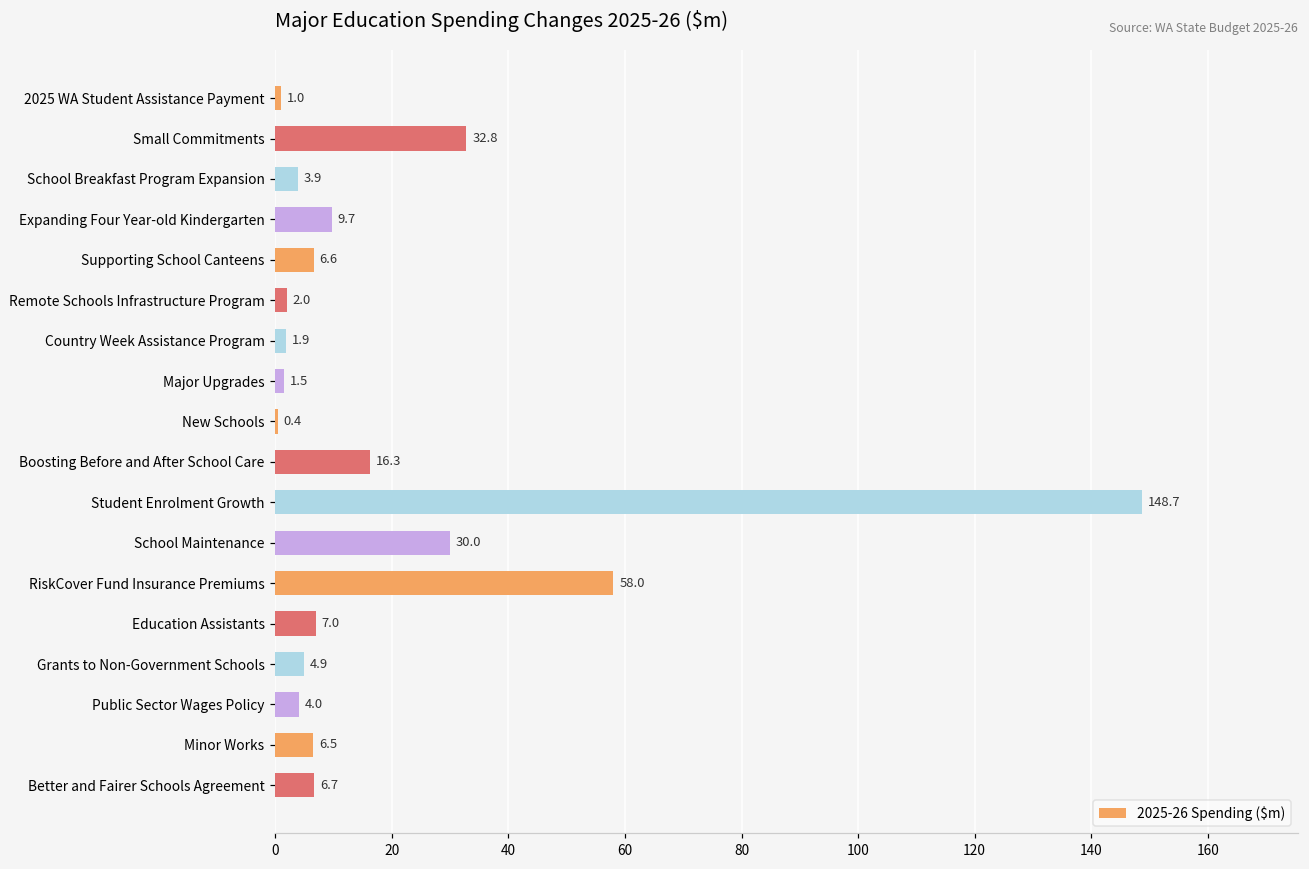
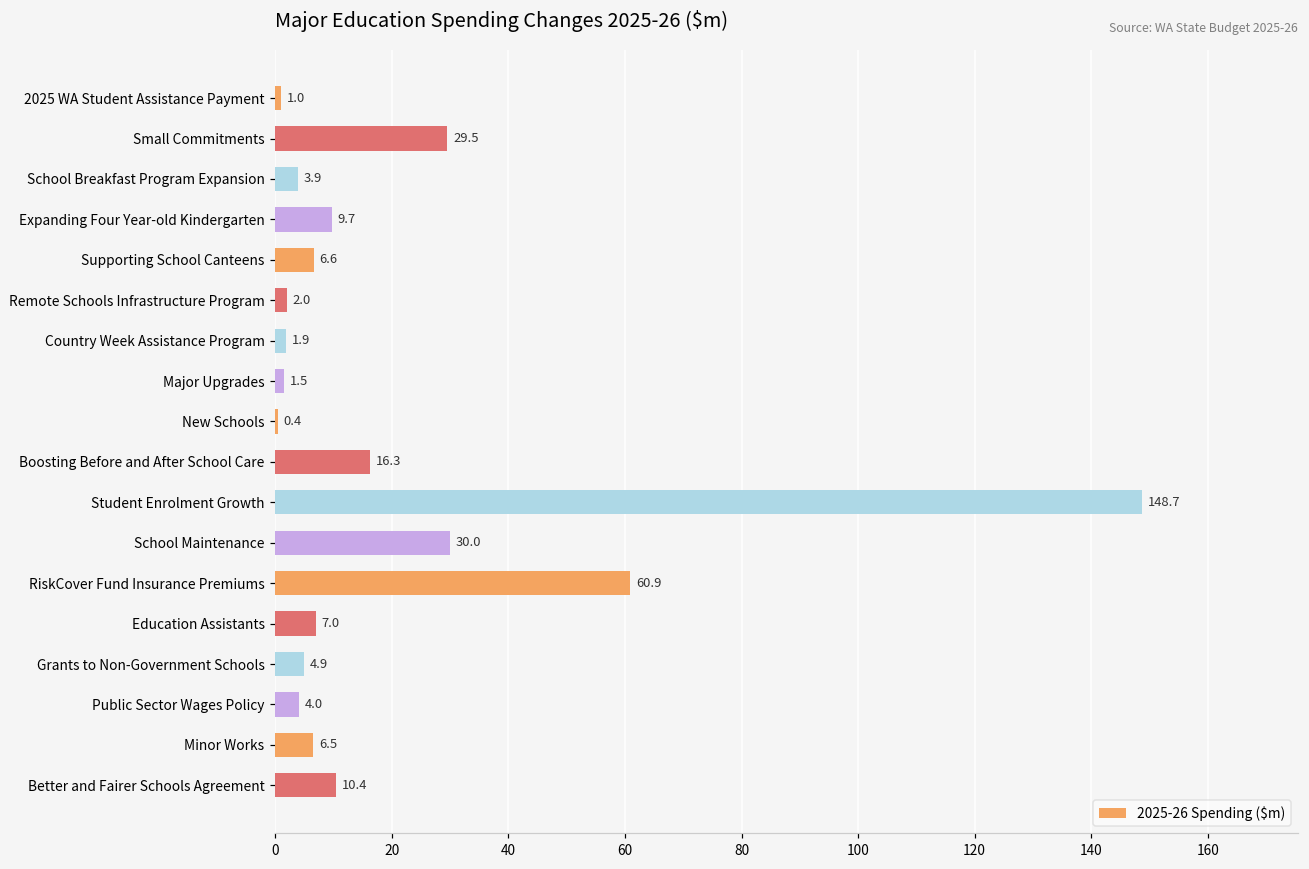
Small Commitments: 32.8 -> 29.5
RiskCover Fund Insurance Premiums: 58.0 -> 60.9
Better and Fairer Schools Agreement: 6.7 -> 10.4
